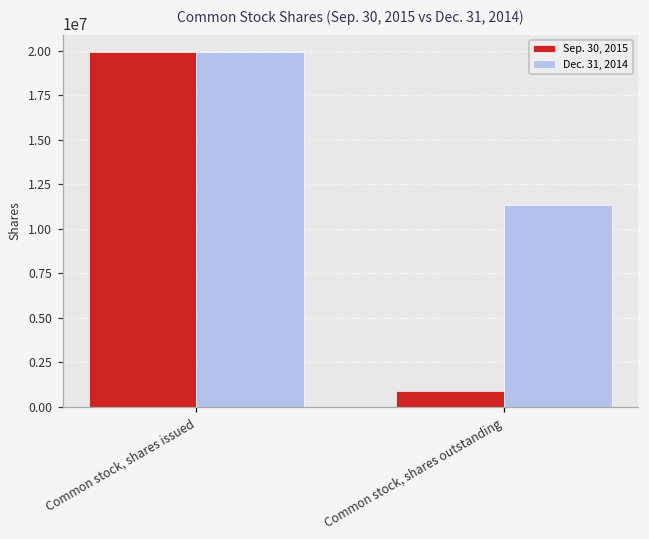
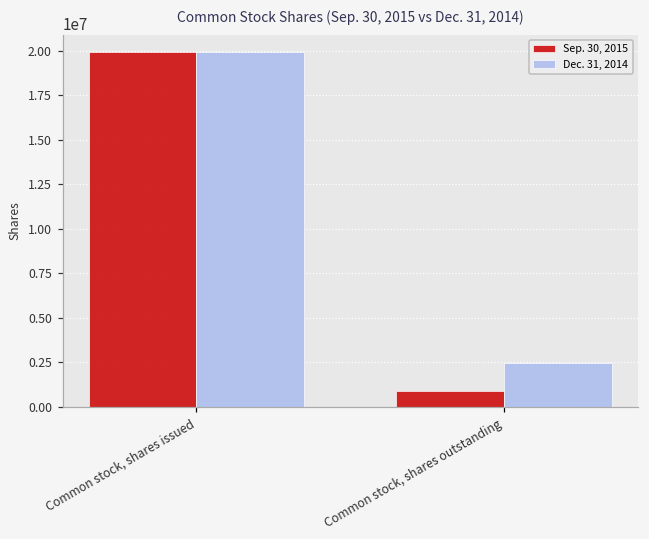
Dec. 31, 2014, Common stock, shares outstanding: 11300000 -> 2400000
